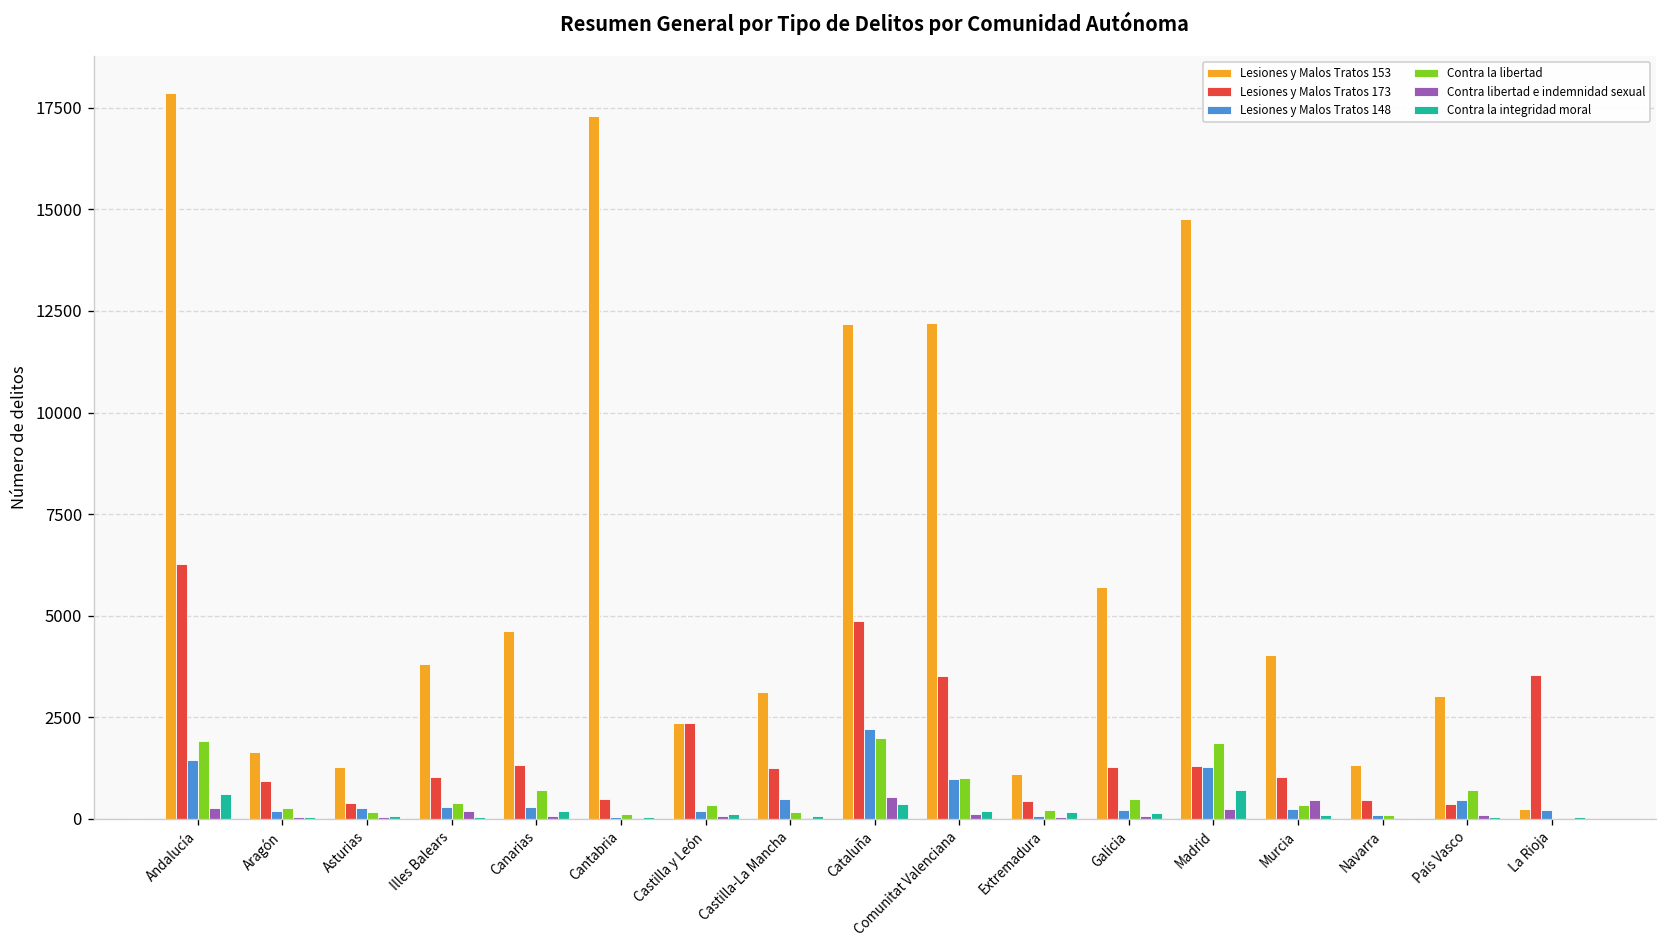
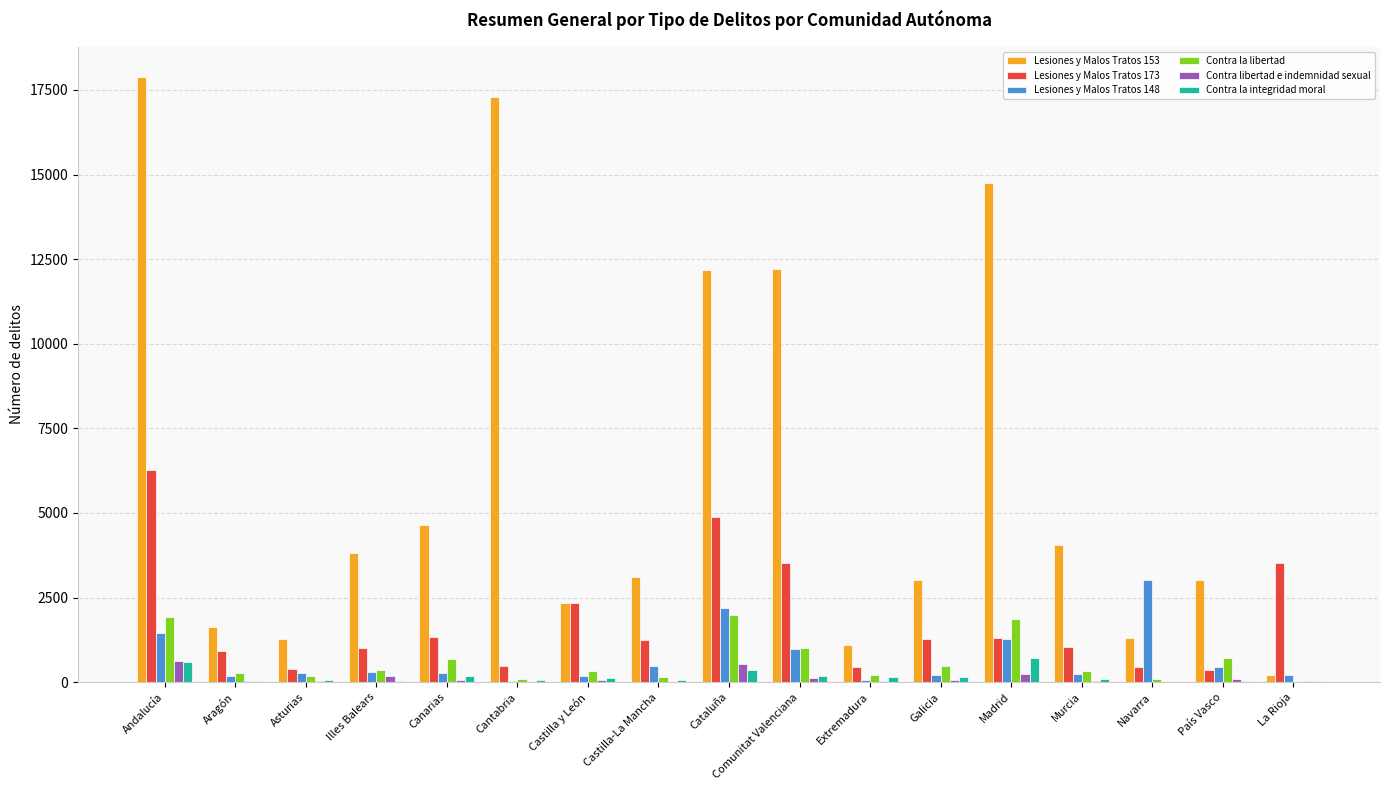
Contra libertad e indemnidad sexual, Andalucía: 300 -> 600
Lesiones y Malos Tratos 153, Galicia: 5700 -> 3000
Contra libertad e indemnidad sexual, Murcia: 500 -> 0
Lesiones y Malos Tratos 148, Navarra: 100 -> 3000
